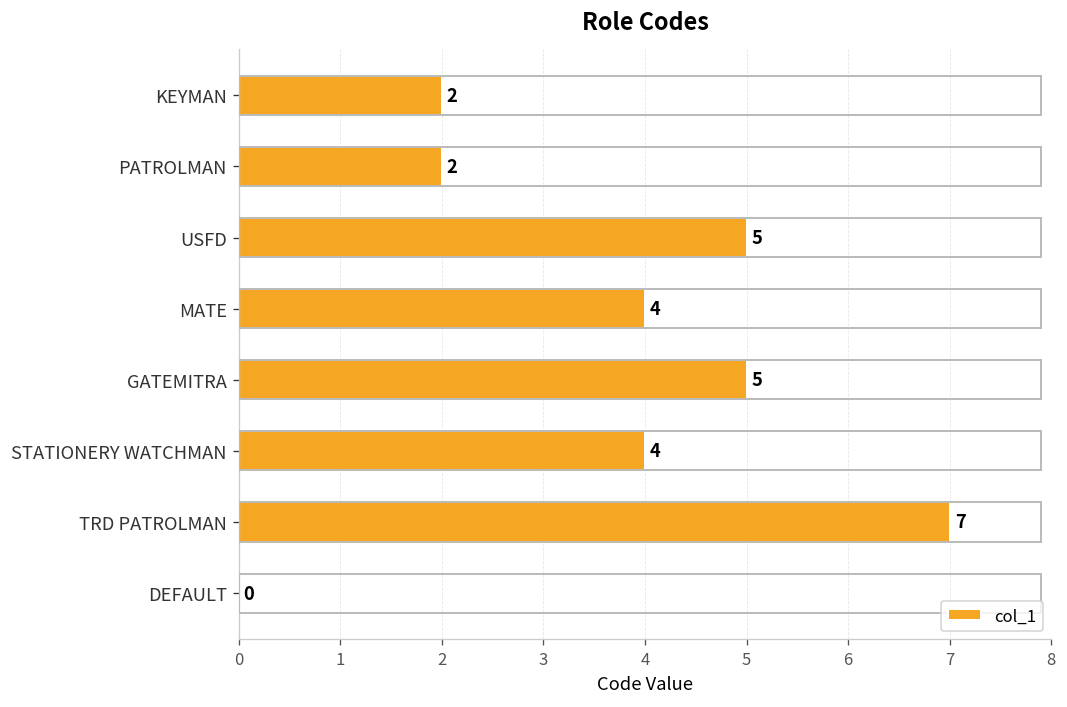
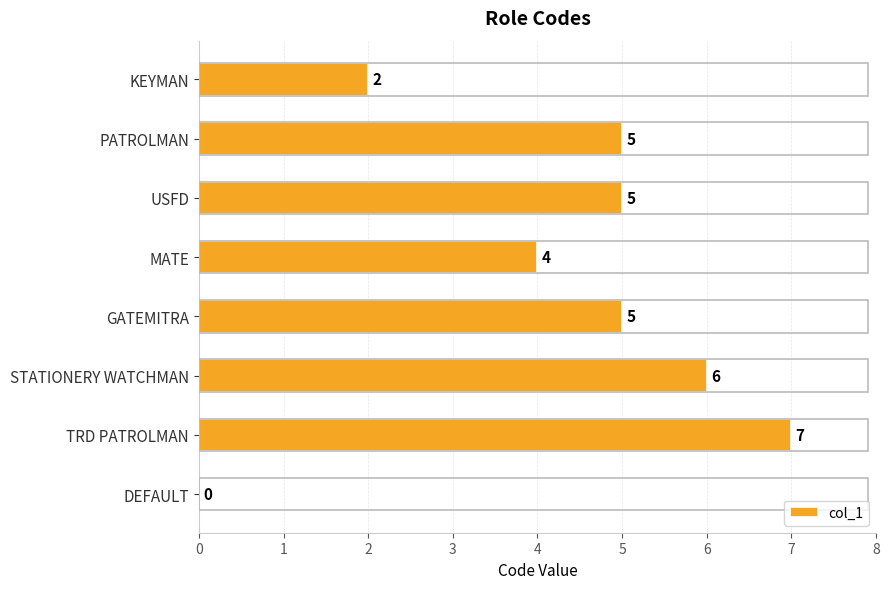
PATROLMAN: 2 -> 5
STATIONERY WATCHMAN: 4 -> 6
